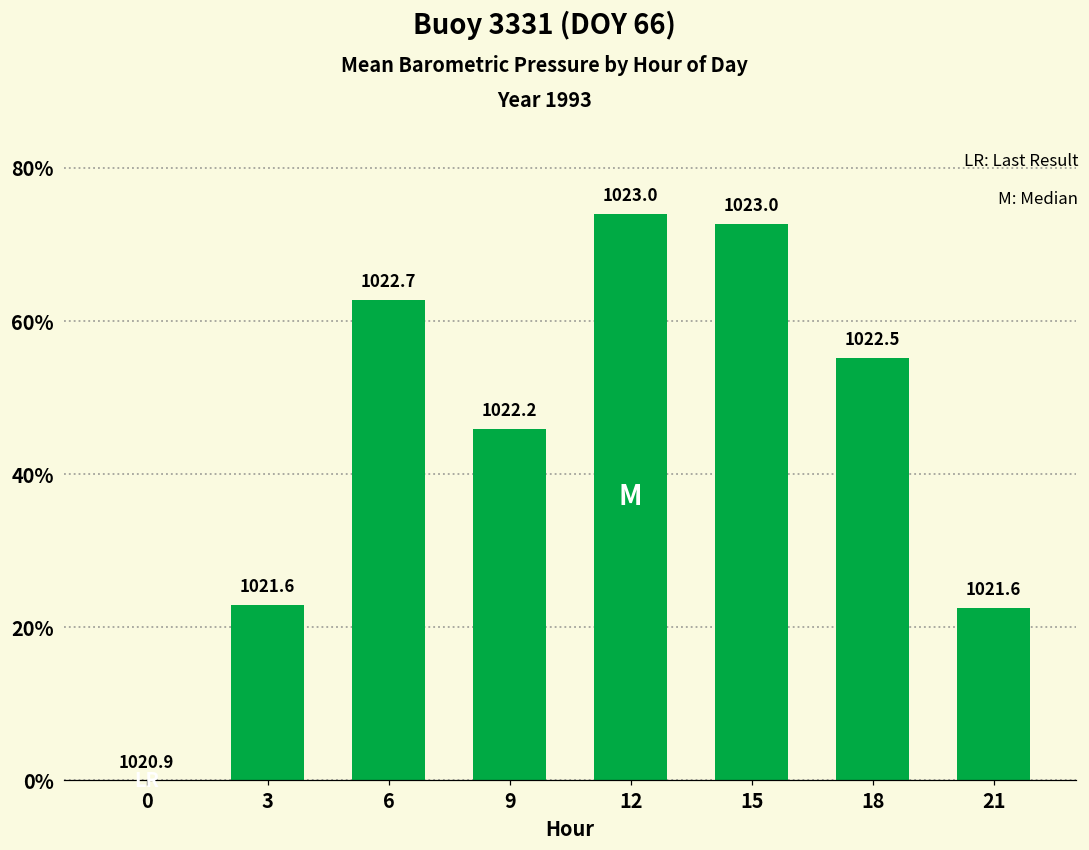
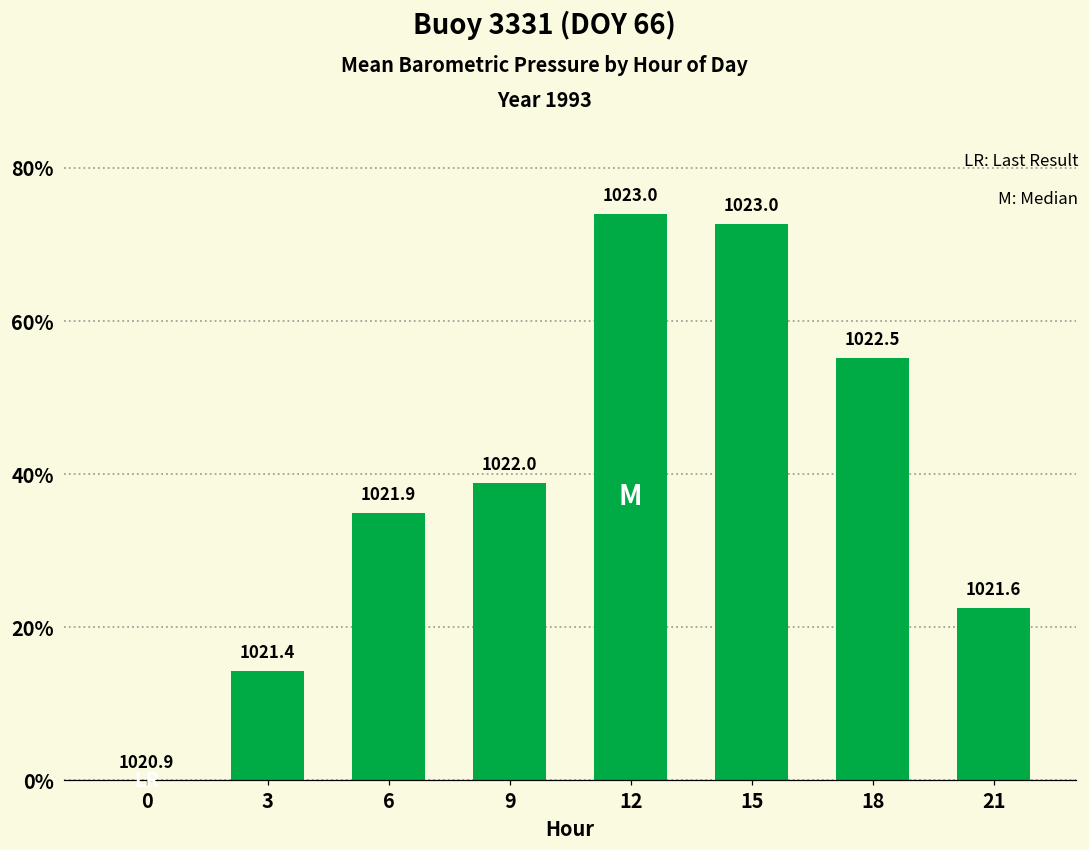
3: 1021.6 -> 1021.4
6: 1022.7 -> 1021.9
9: 1022.2 -> 1022.0
